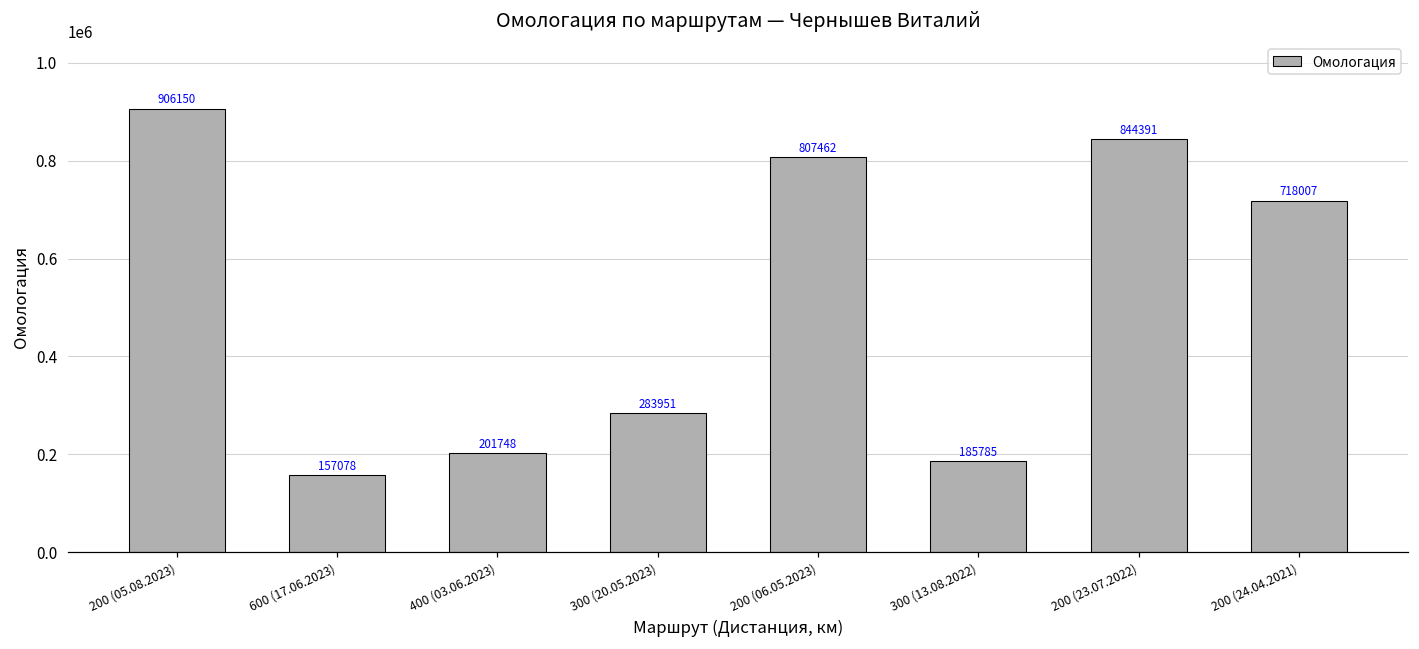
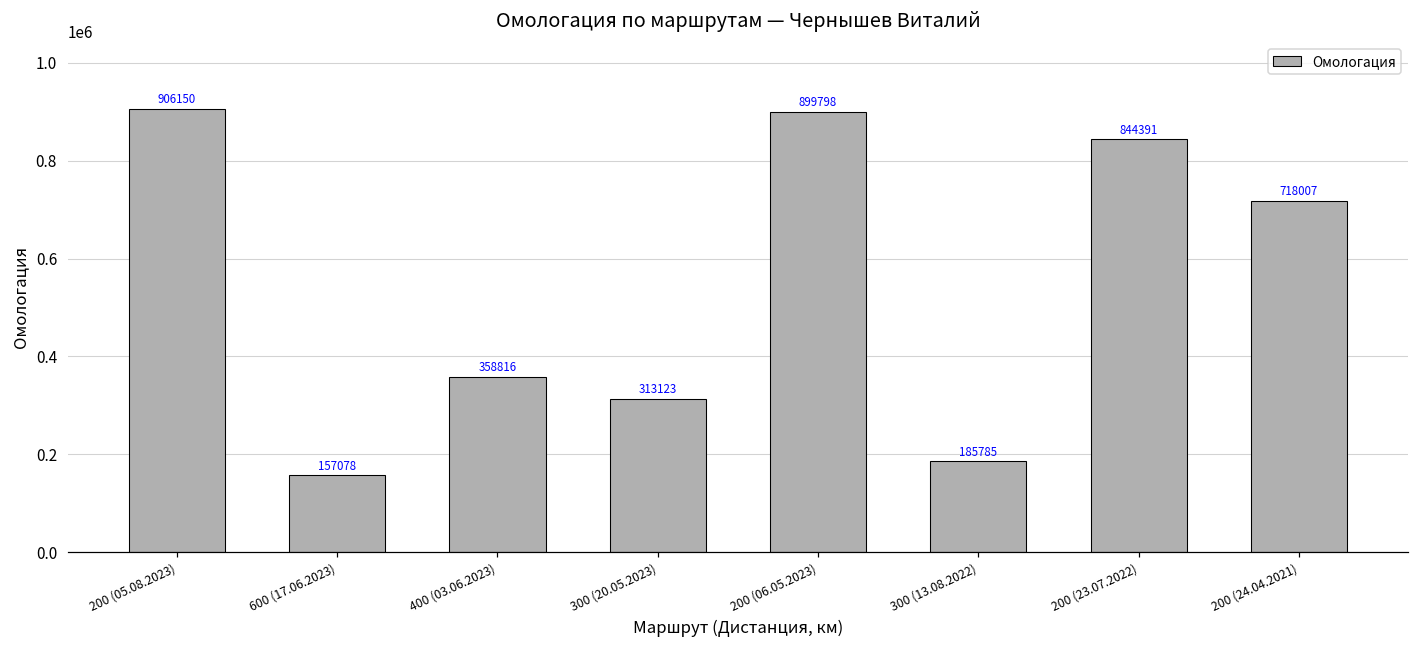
400 (03.06.2023): 201748 -> 358816
300 (20.05.2023): 283951 -> 313123
200 (06.05.2023): 807462 -> 899798
